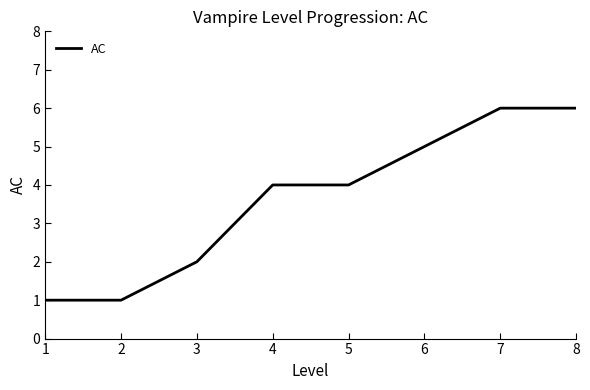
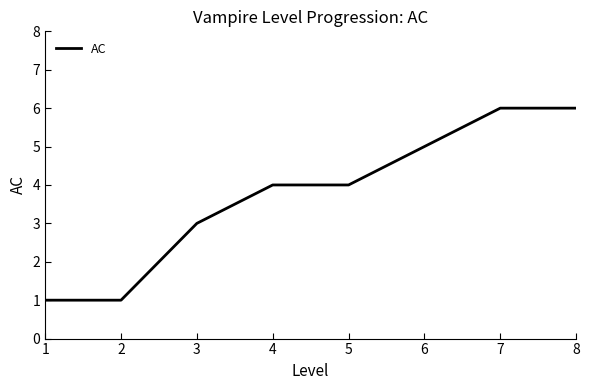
3: 2 -> 3
